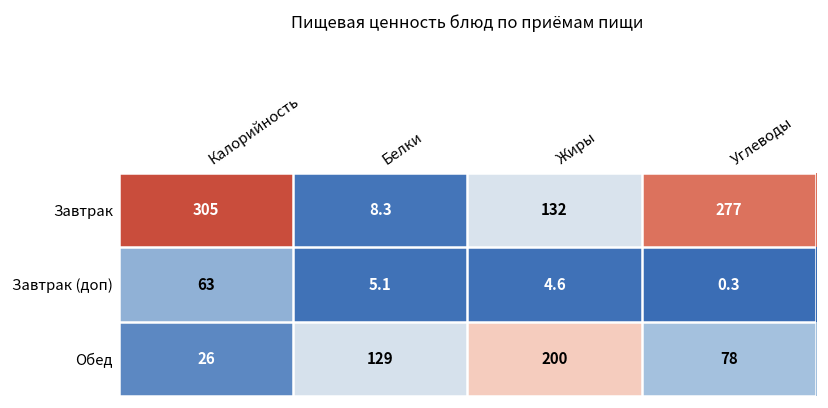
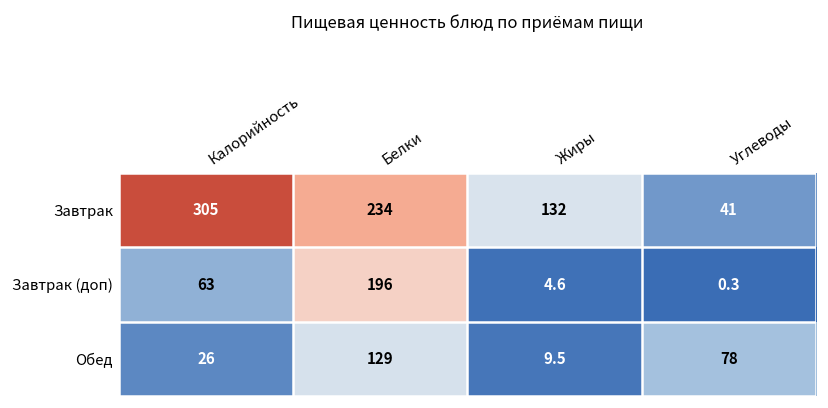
Завтрак, Белки: 8.3 -> 234
Завтрак, Углеводы: 277 -> 41
Завтрак (доп), Белки: 5.1 -> 196
Обед, Жиры: 200 -> 9.5
